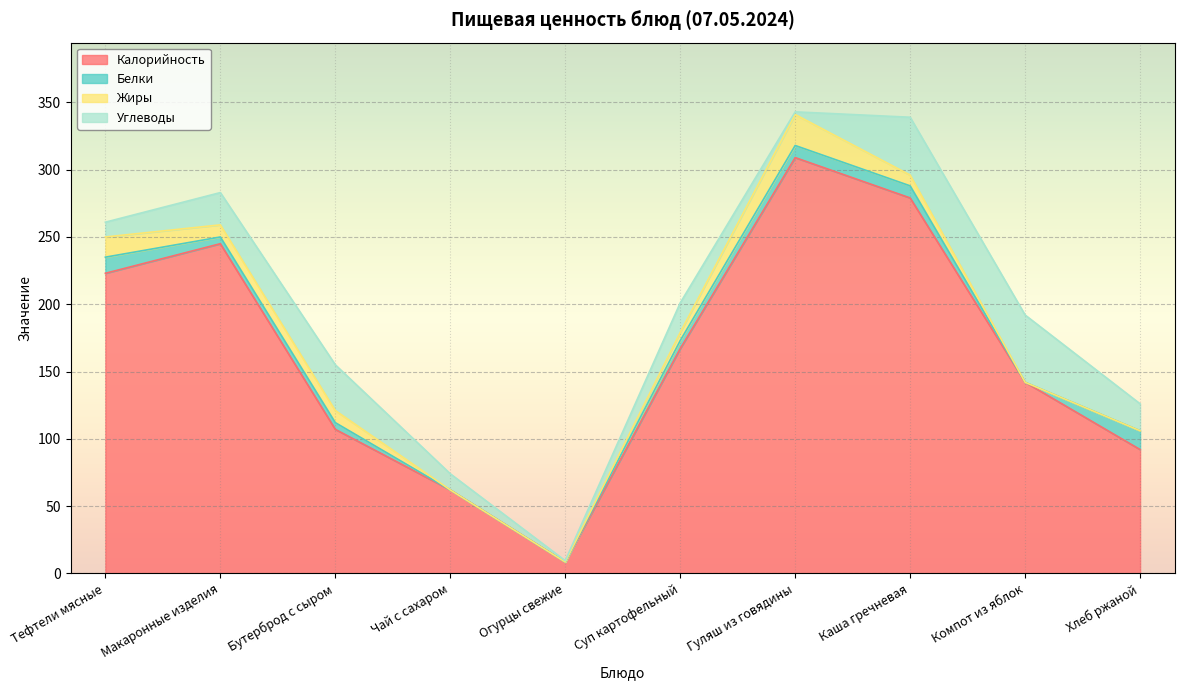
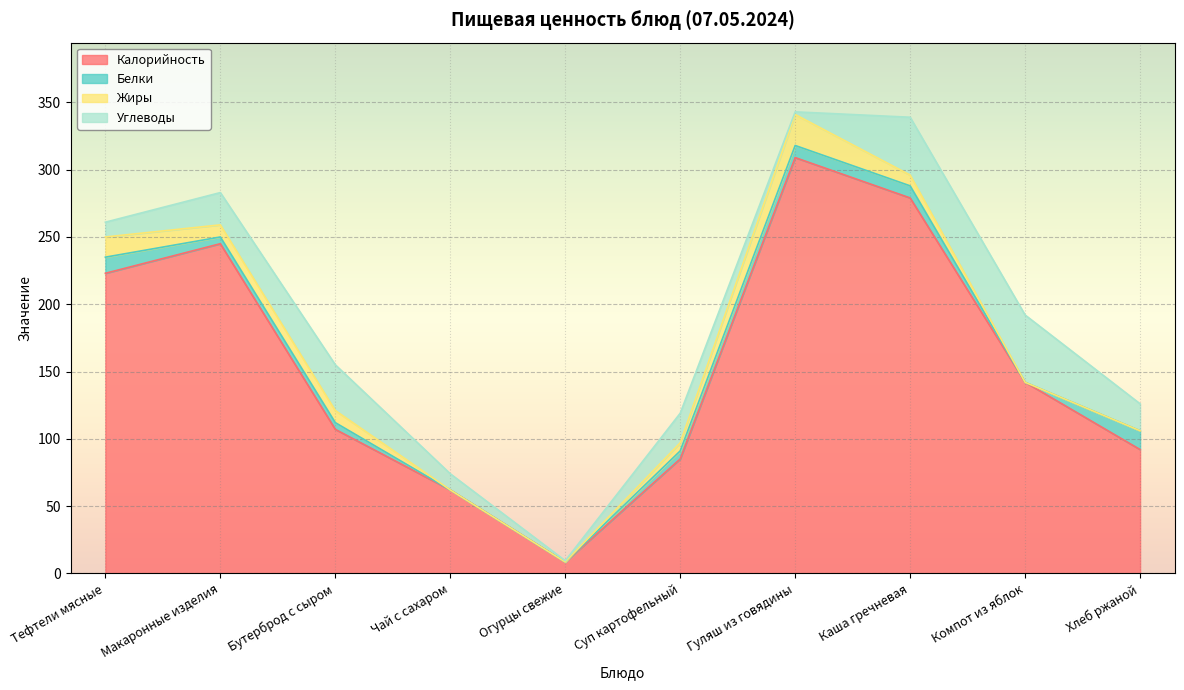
Калорийность, Суп картофельный: 167 -> 85
